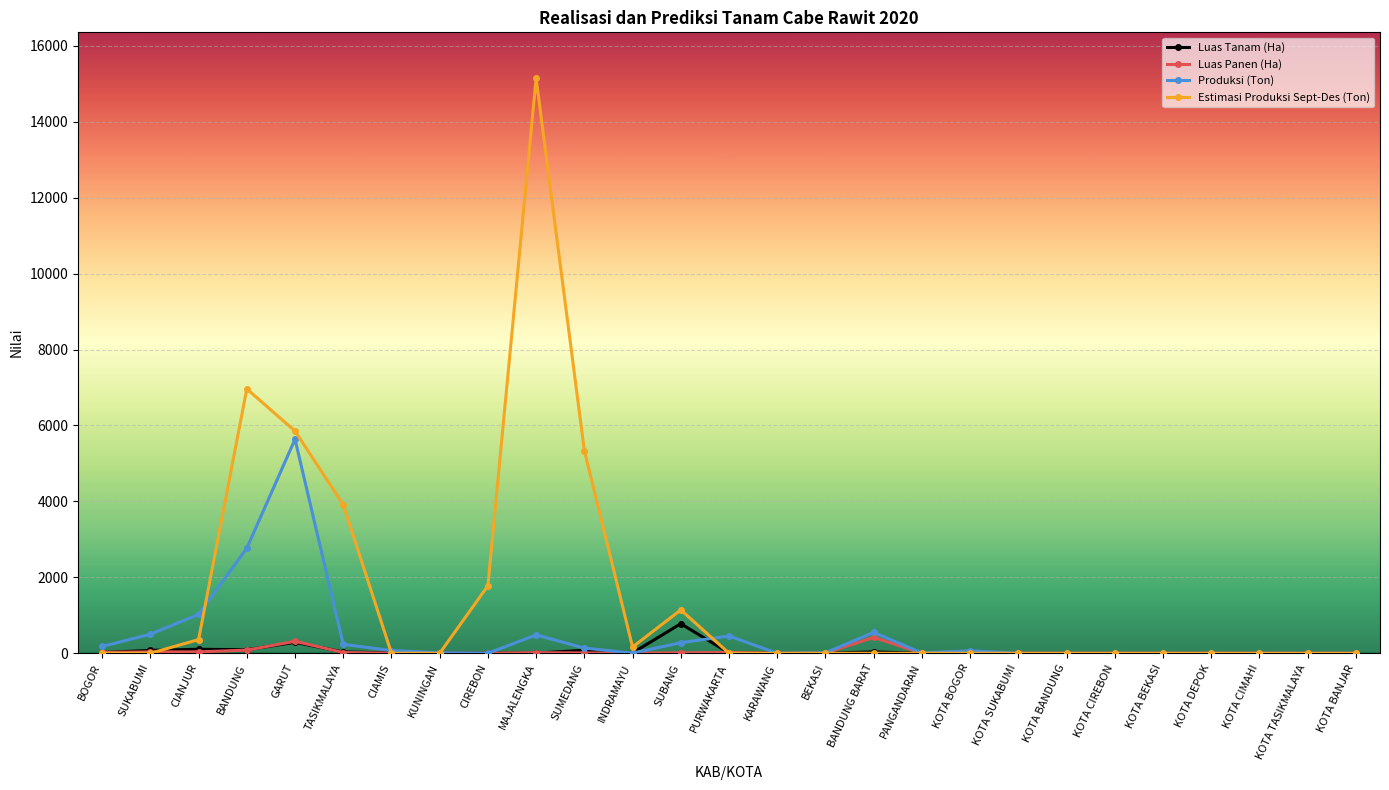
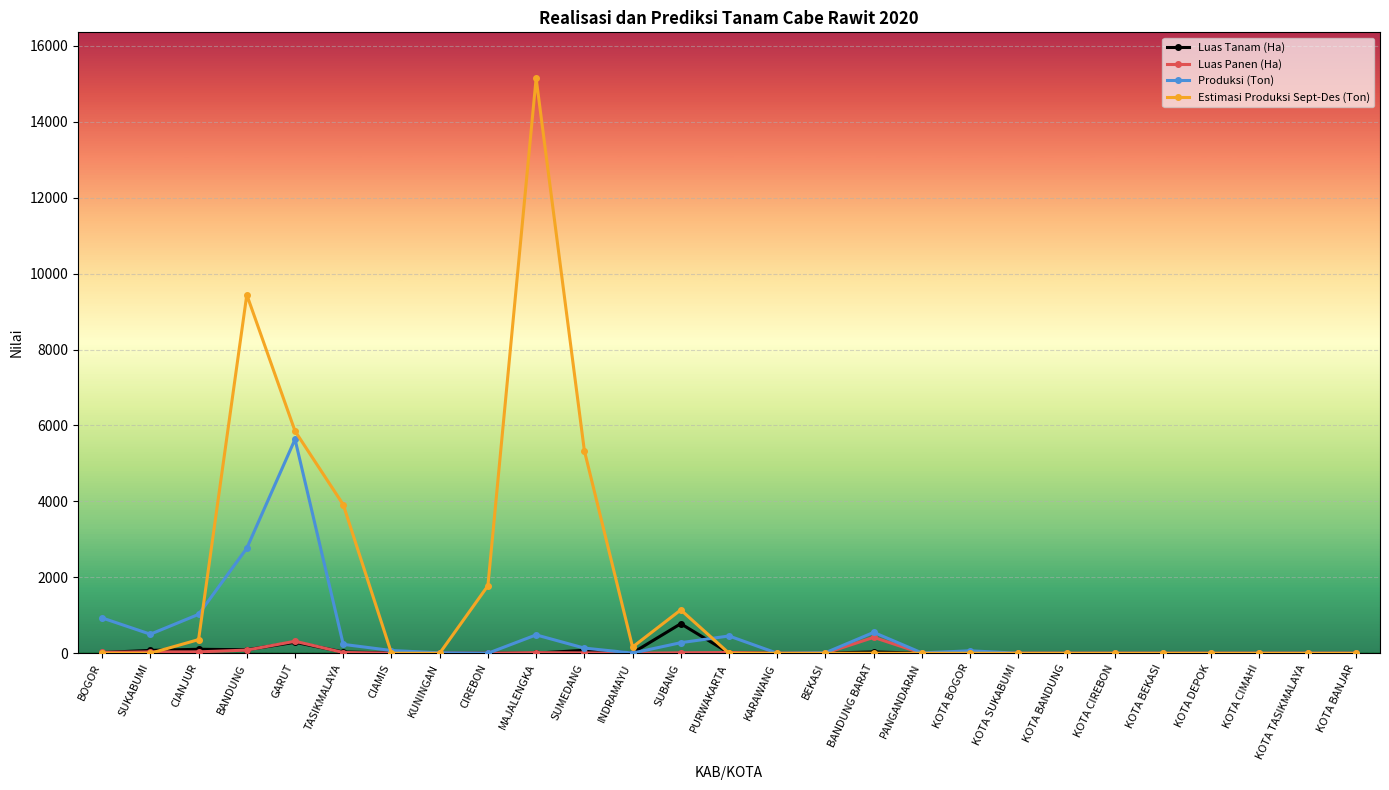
Produksi (Ton), BOGOR: 200 -> 900
Estimasi Produksi Sept-Des (Ton), BANDUNG: 7000 -> 9400
